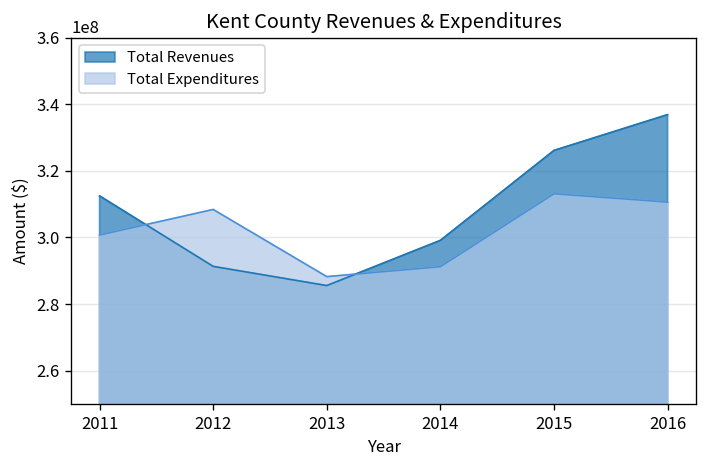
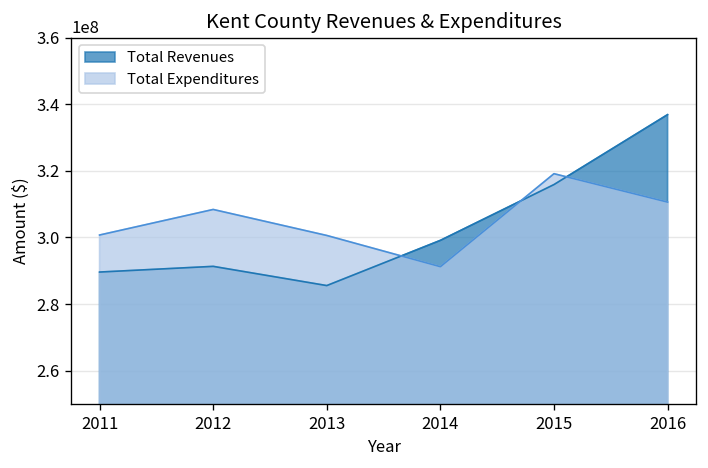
Total Revenues, 2011: 312000000 -> 290000000
Total Expenditures, 2013: 288000000 -> 301000000
Total Revenues, 2015: 326000000 -> 316000000
Total Expenditures, 2015: 313000000 -> 319000000
